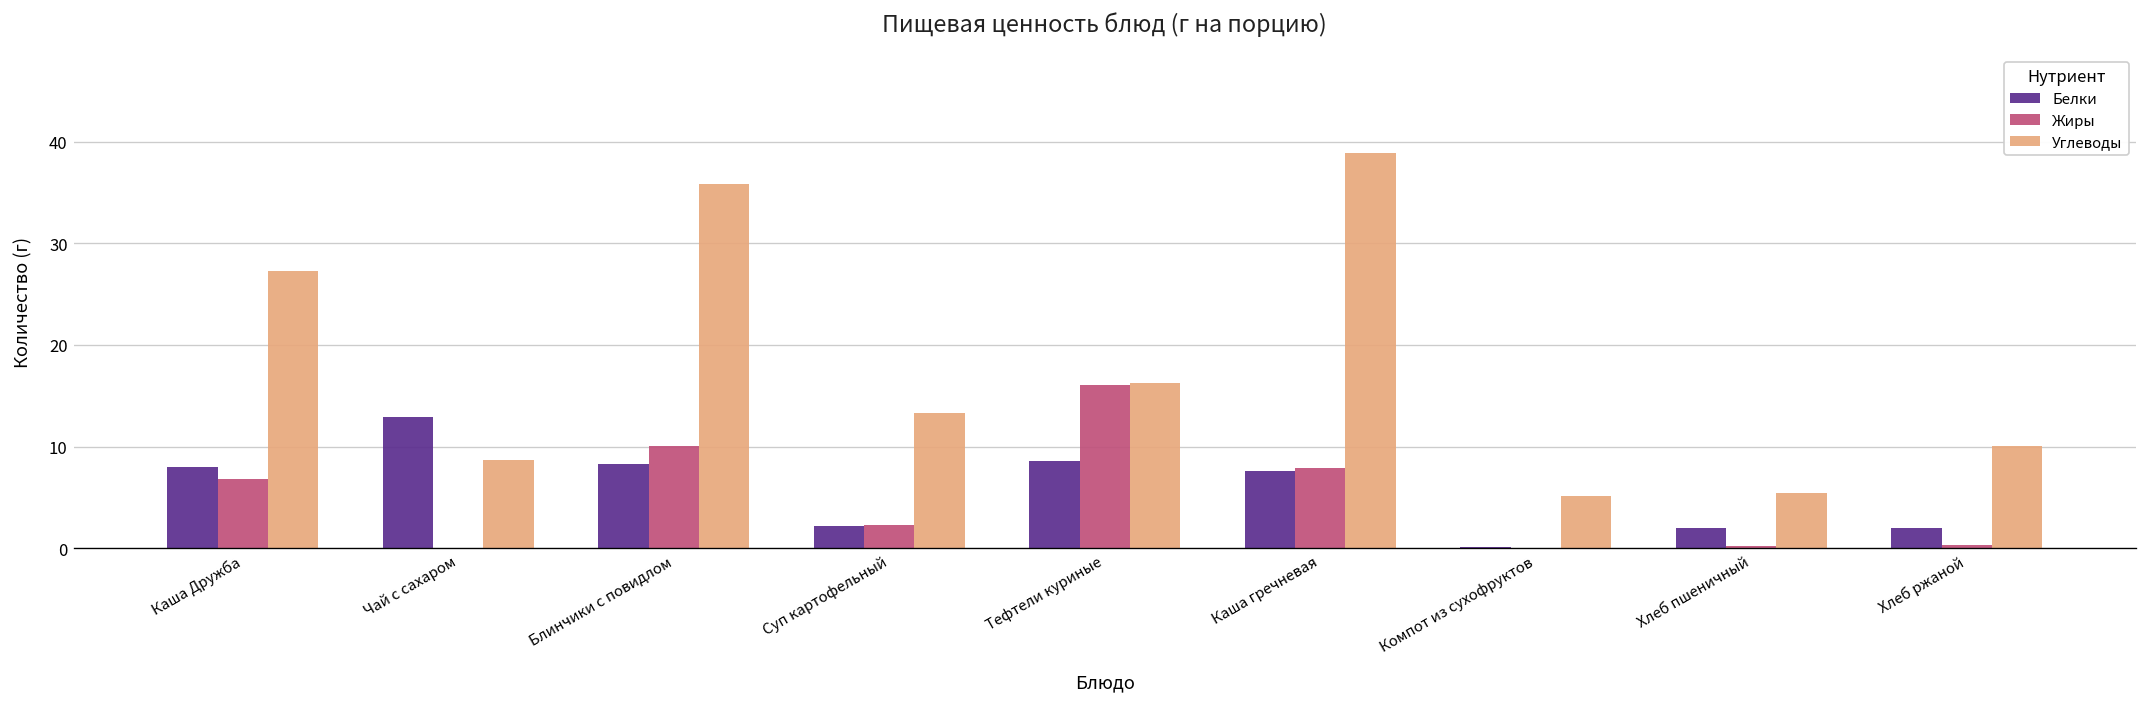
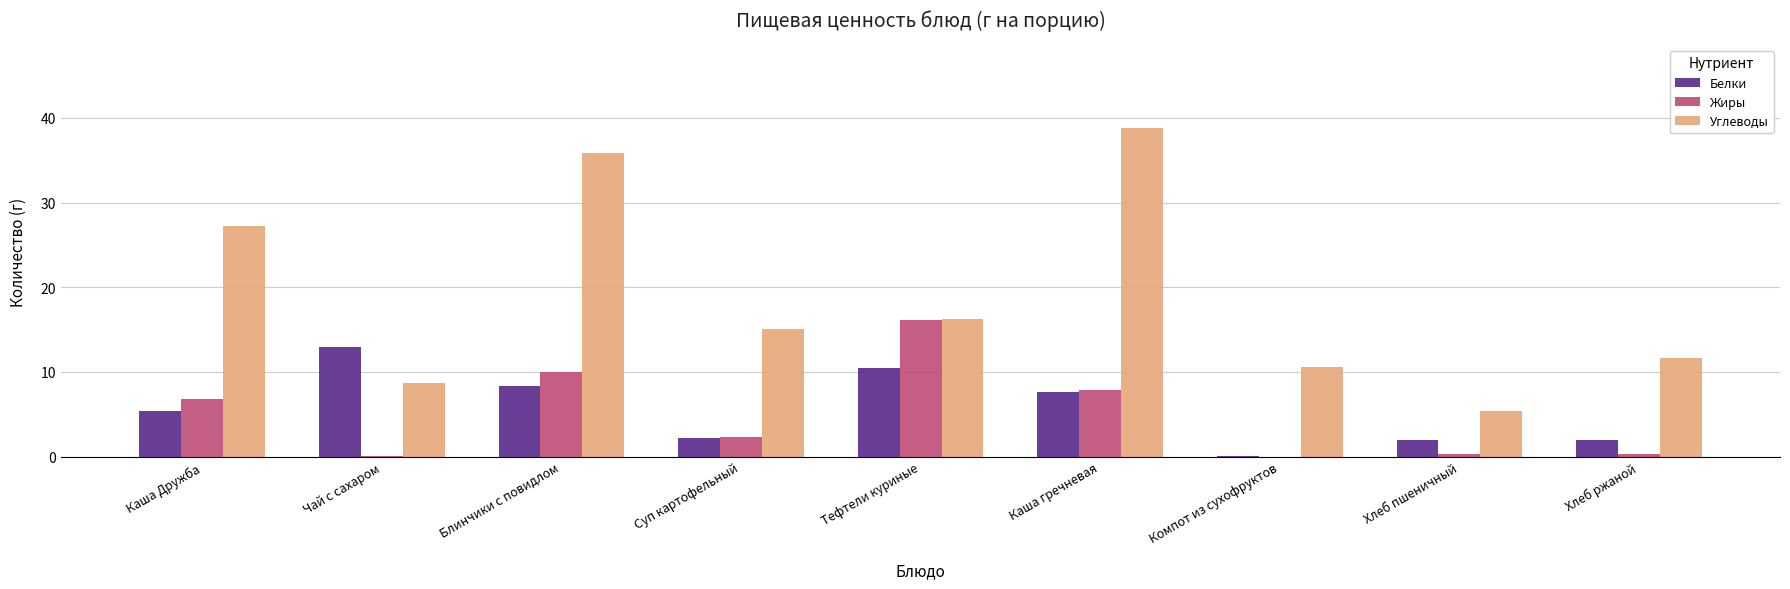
Белки, Каша Дружба: 8 -> 5
Углеводы, Суп картофельный: 13 -> 15
Белки, Тефтели куриные: 9 -> 10
Углеводы, Компот из сухофруктов: 5 -> 11
Углеводы, Хлеб ржаной: 10 -> 12
